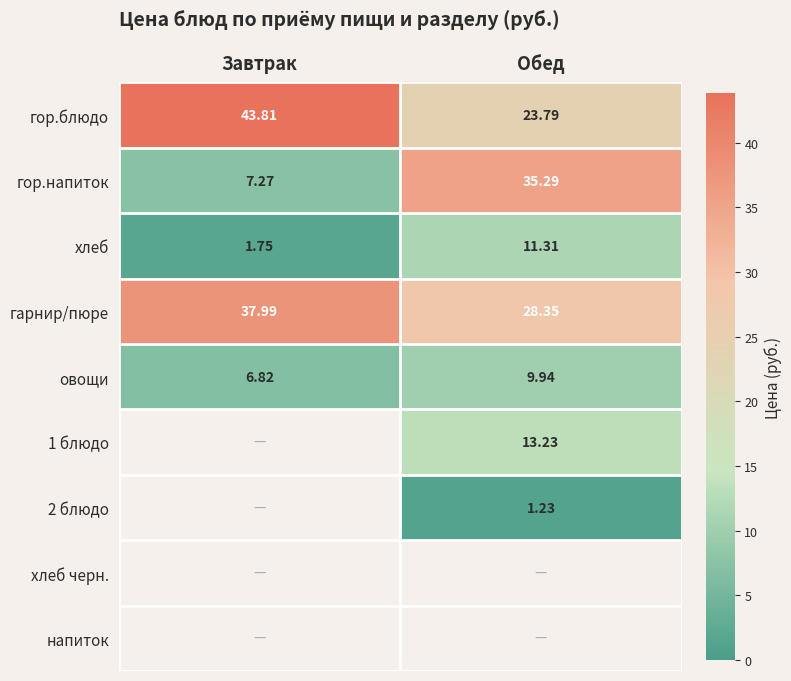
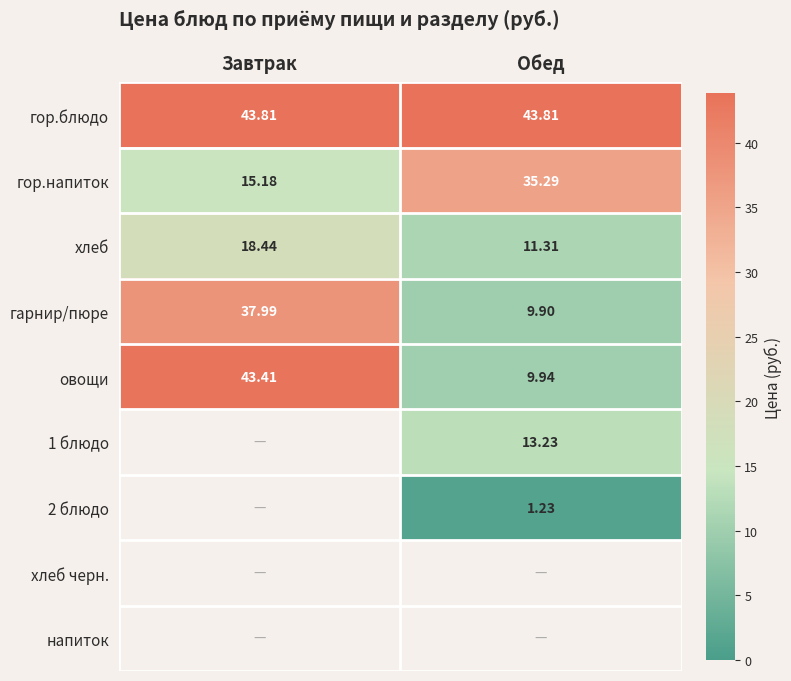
гор.блюдо, Обед: 23.79 -> 43.81
гор.напиток, Завтрак: 7.27 -> 15.18
хлеб, Завтрак: 1.75 -> 18.44
гарнир/пюре, Обед: 28.35 -> 9.90
овощи, Завтрак: 6.82 -> 43.41
